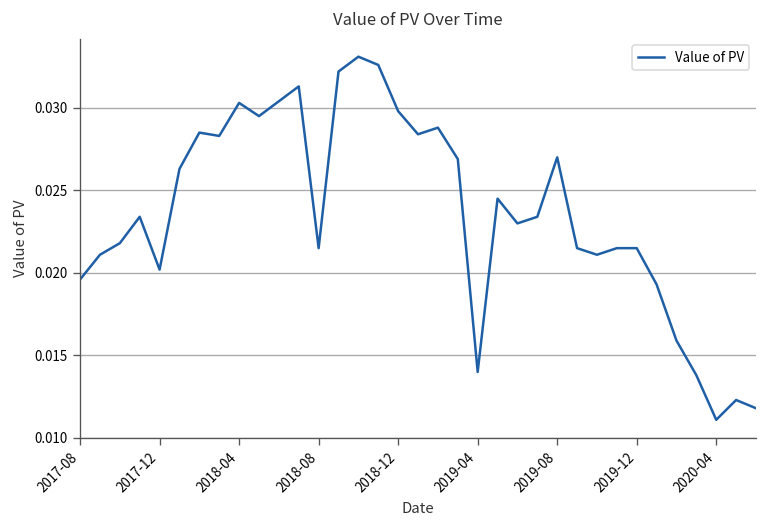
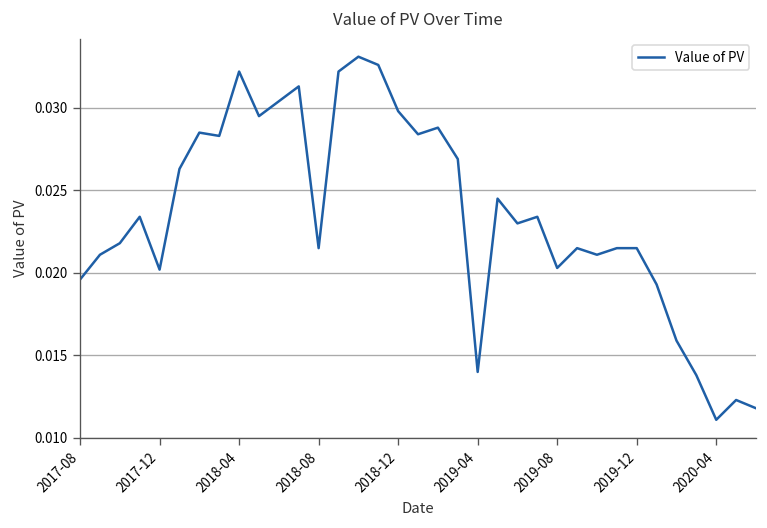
2018-04: 0.0303 -> 0.0322
2019-08: 0.0270 -> 0.0203
